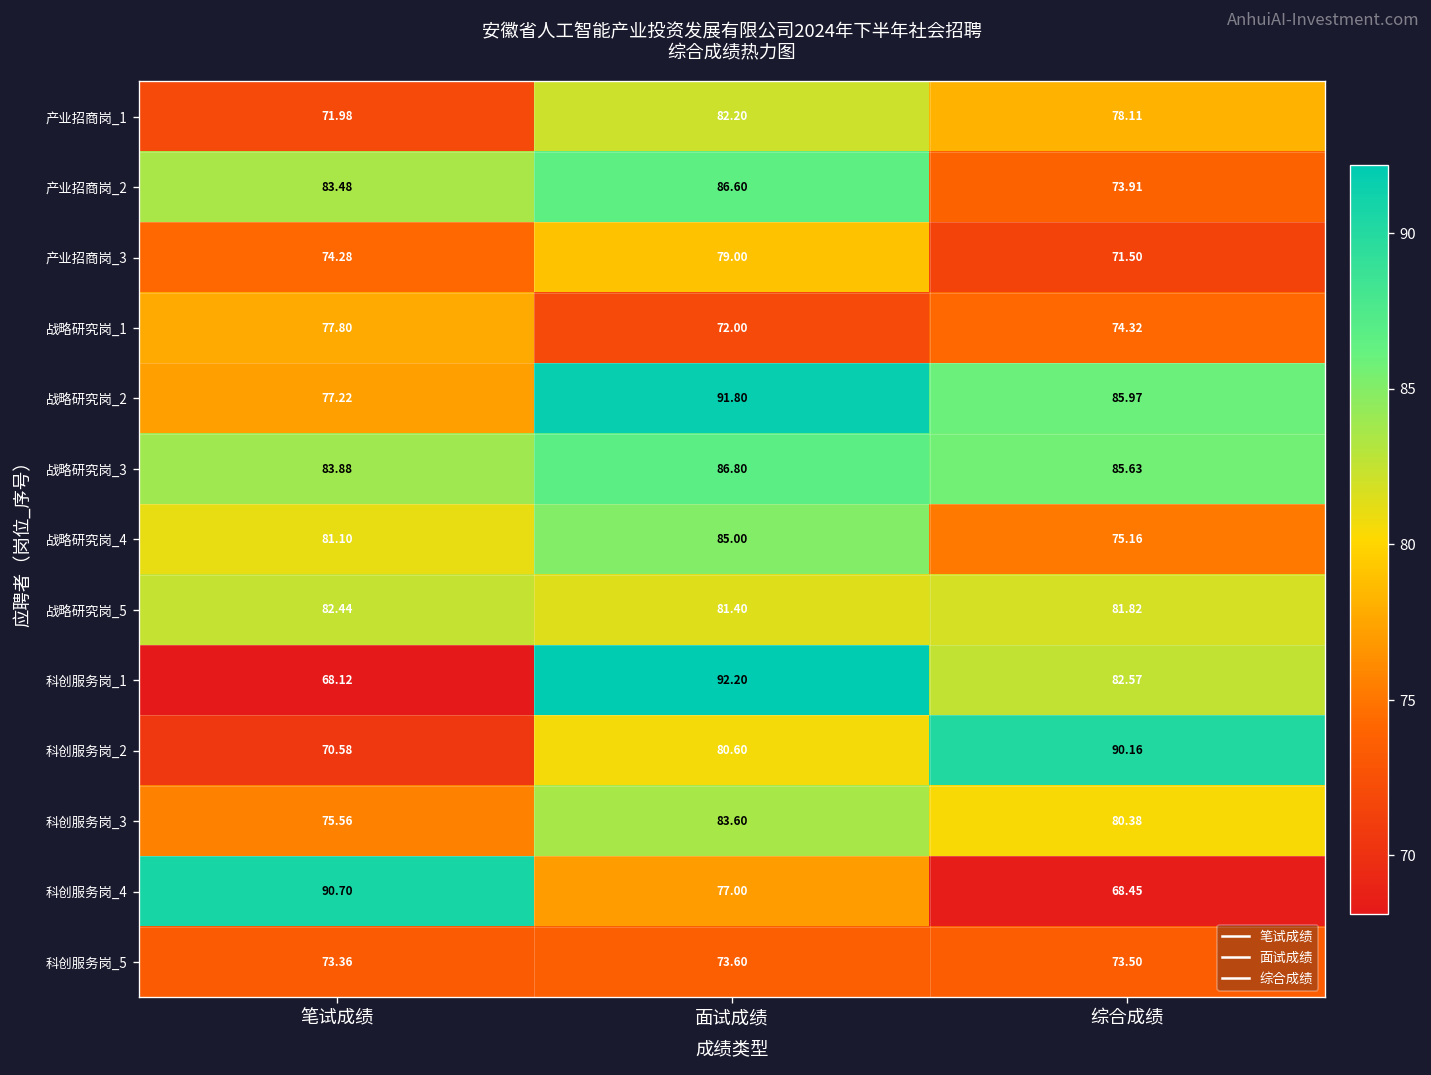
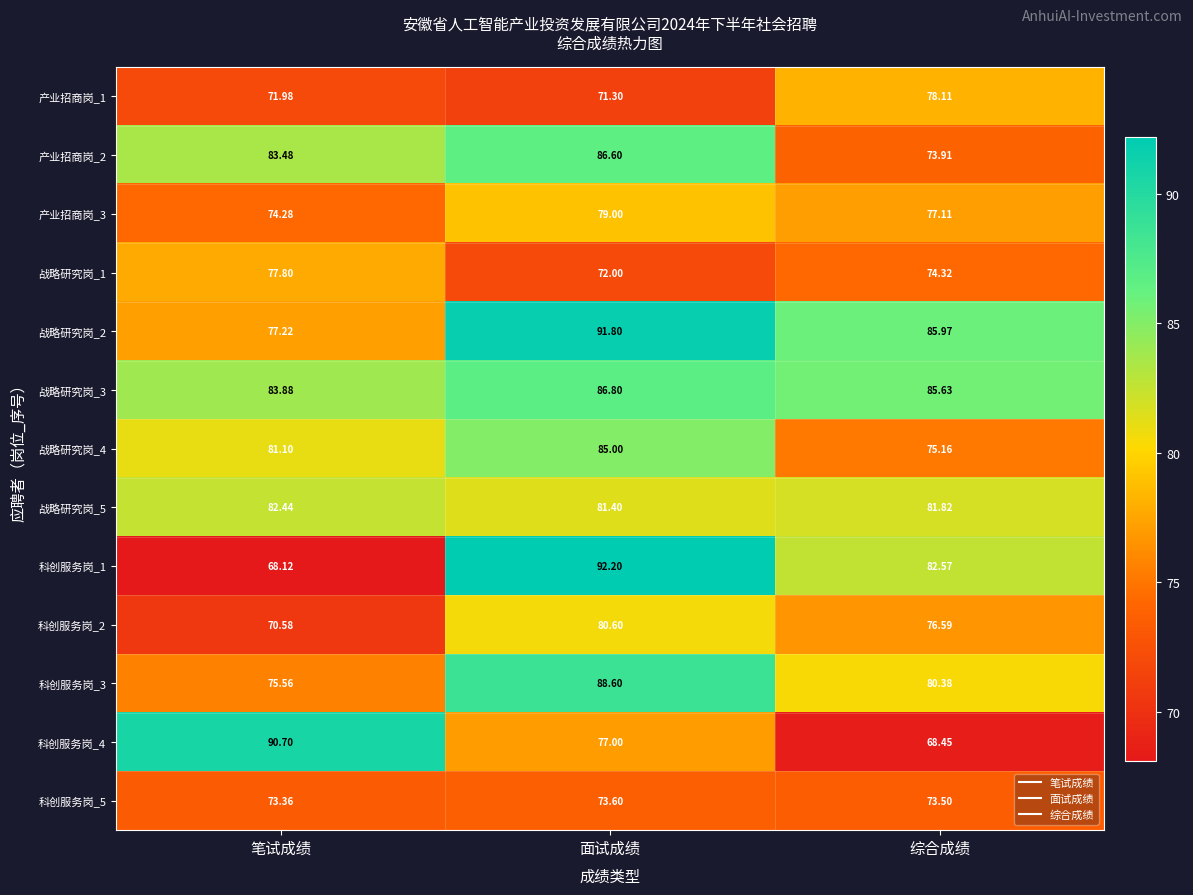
产业招商岗_1, 面试成绩: 82.20 -> 71.30
产业招商岗_3, 综合成绩: 71.50 -> 77.11
科创服务岗_2, 综合成绩: 90.16 -> 76.59
科创服务岗_3, 面试成绩: 83.60 -> 88.60
